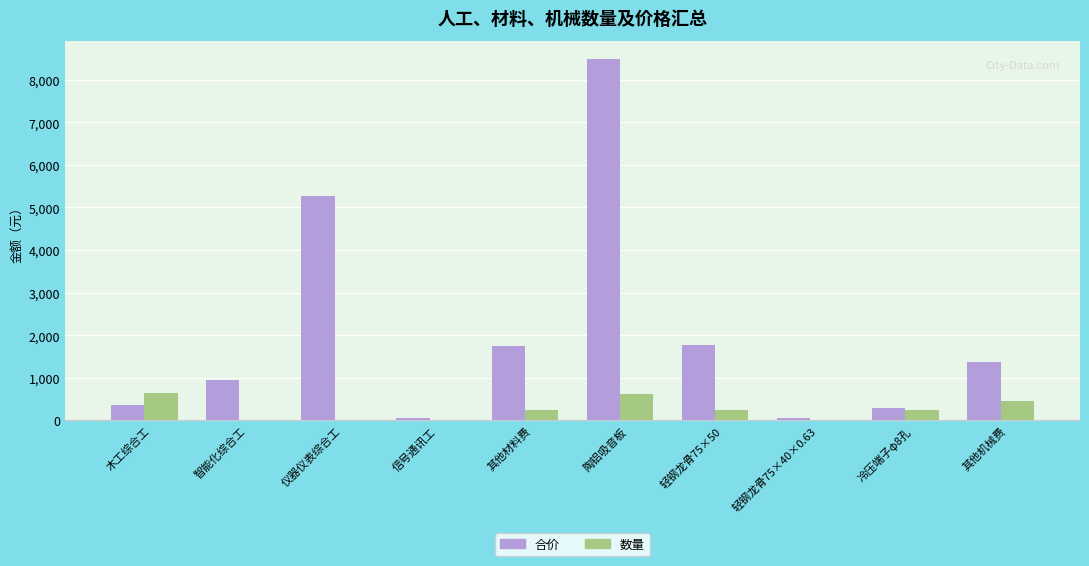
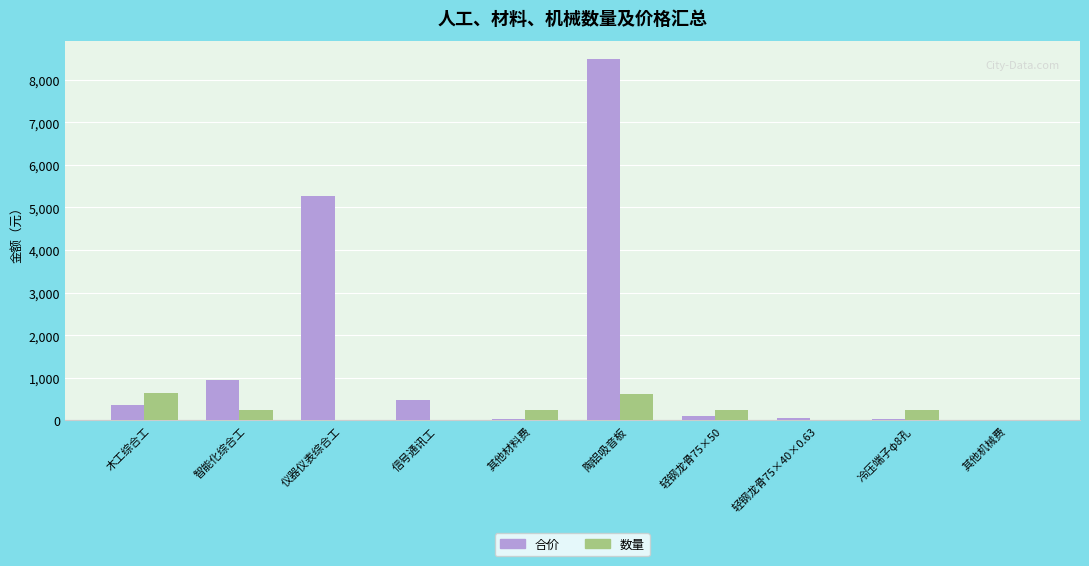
数量, 智能化综合工: 0 -> 300
合价, 信号通讯工: 100 -> 500
合价, 其他材料费: 1,700 -> 0
合价, 轻钢龙骨75×50: 1,800 -> 100
合价, 冷压端子φ8孔: 300 -> 0
合价, 其他机械费: 1,400 -> 0
数量, 其他机械费: 500 -> 0
